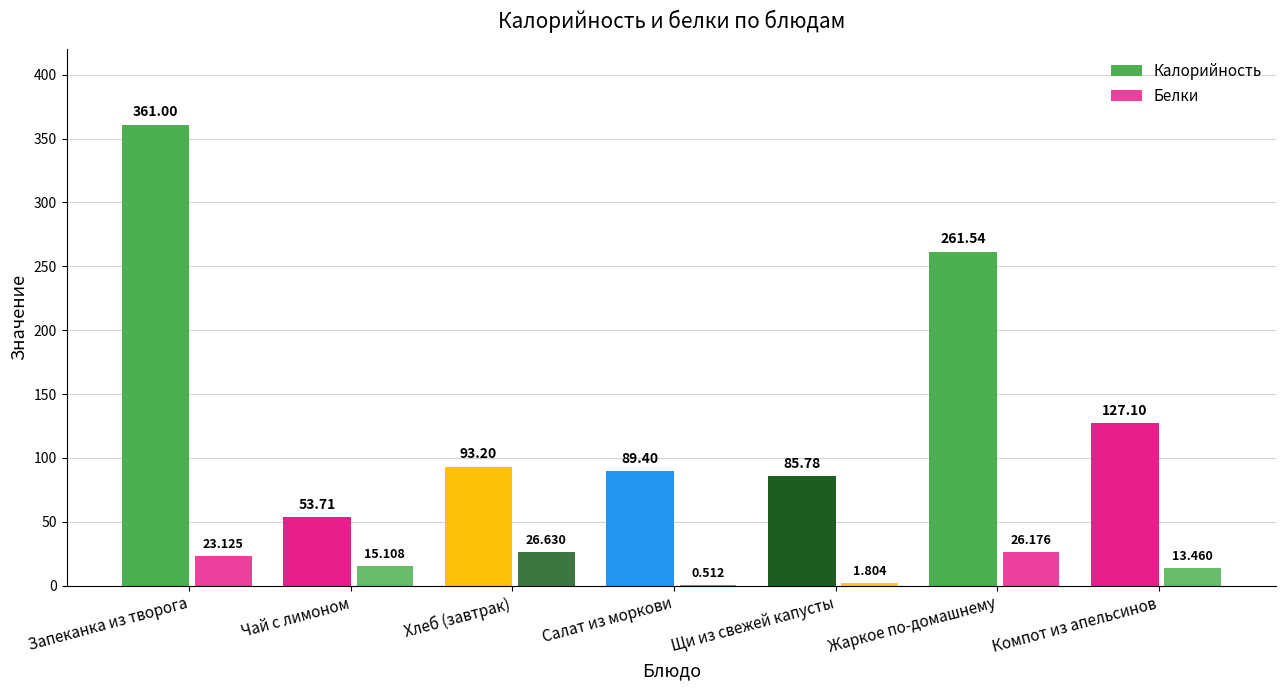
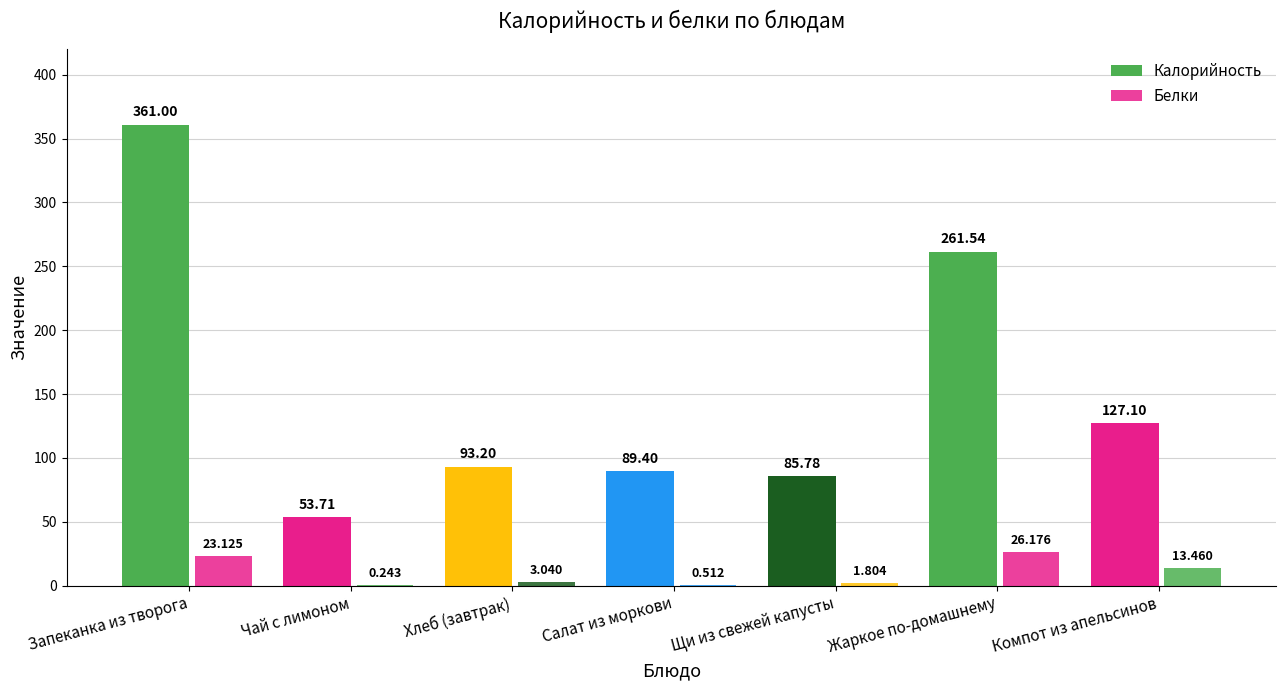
Белки, Чай с лимоном: 15.108 -> 0.243
Белки, Хлеб (завтрак): 26.630 -> 3.040
